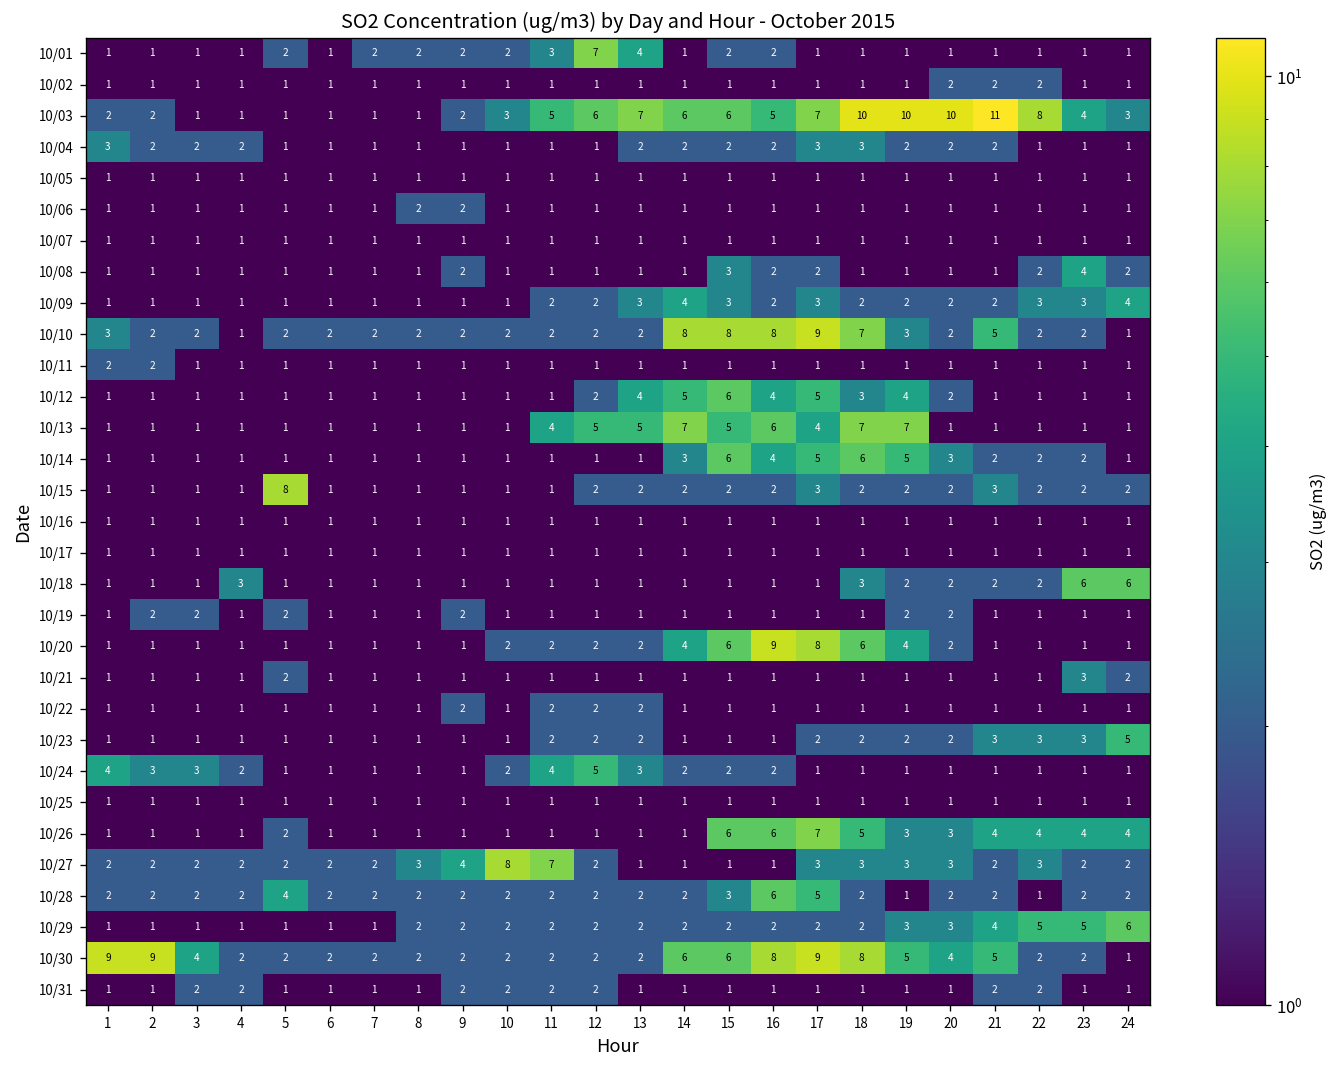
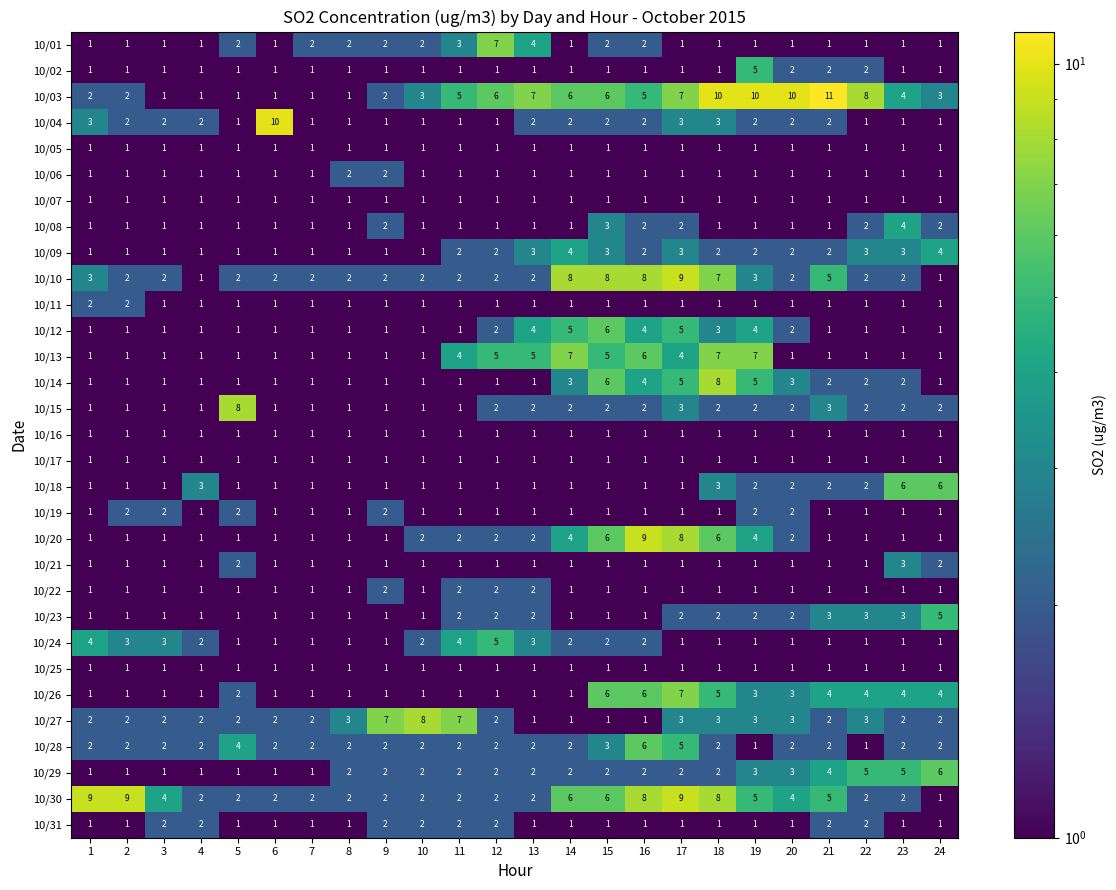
10/02, 19: 1 -> 5
10/04, 6: 1 -> 10
10/14, 18: 6 -> 8
10/27, 9: 4 -> 7
